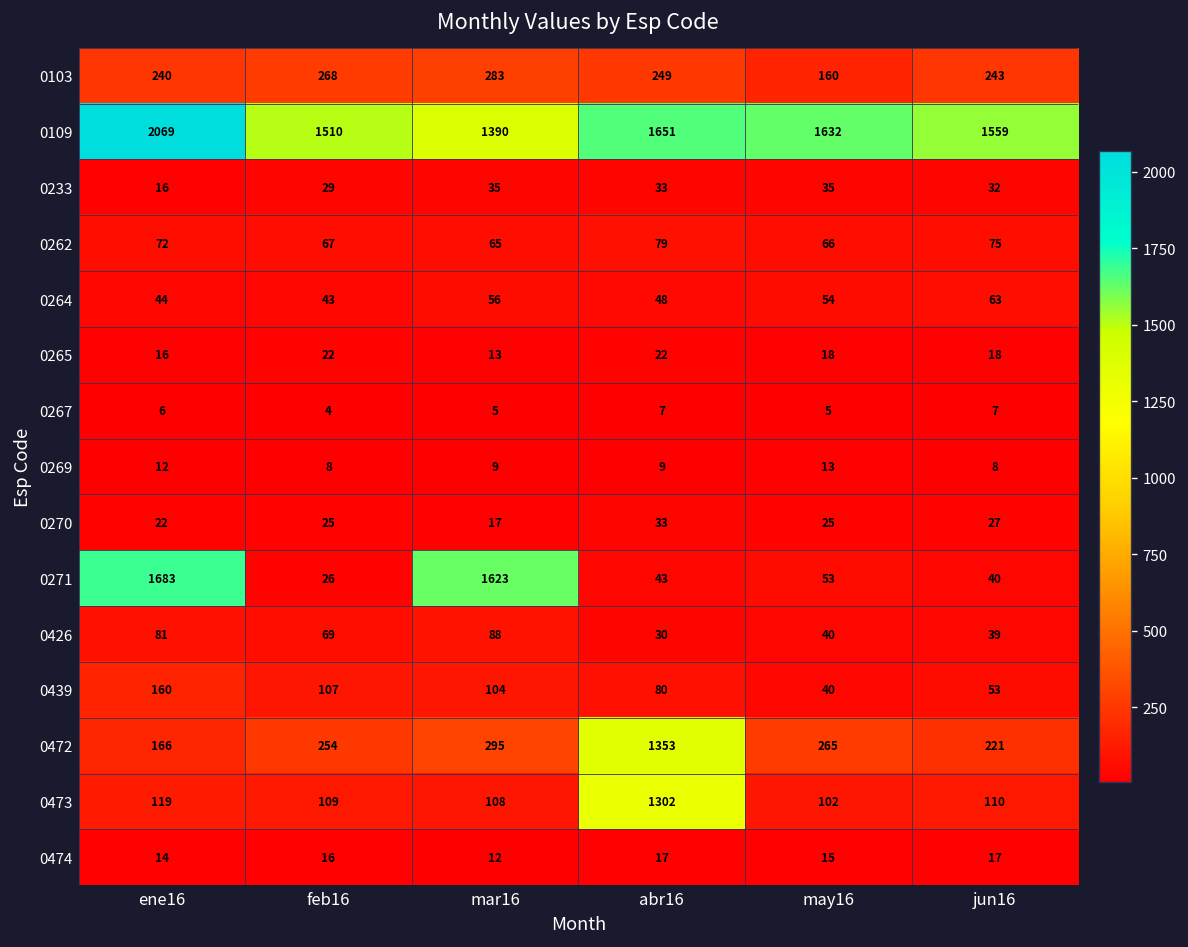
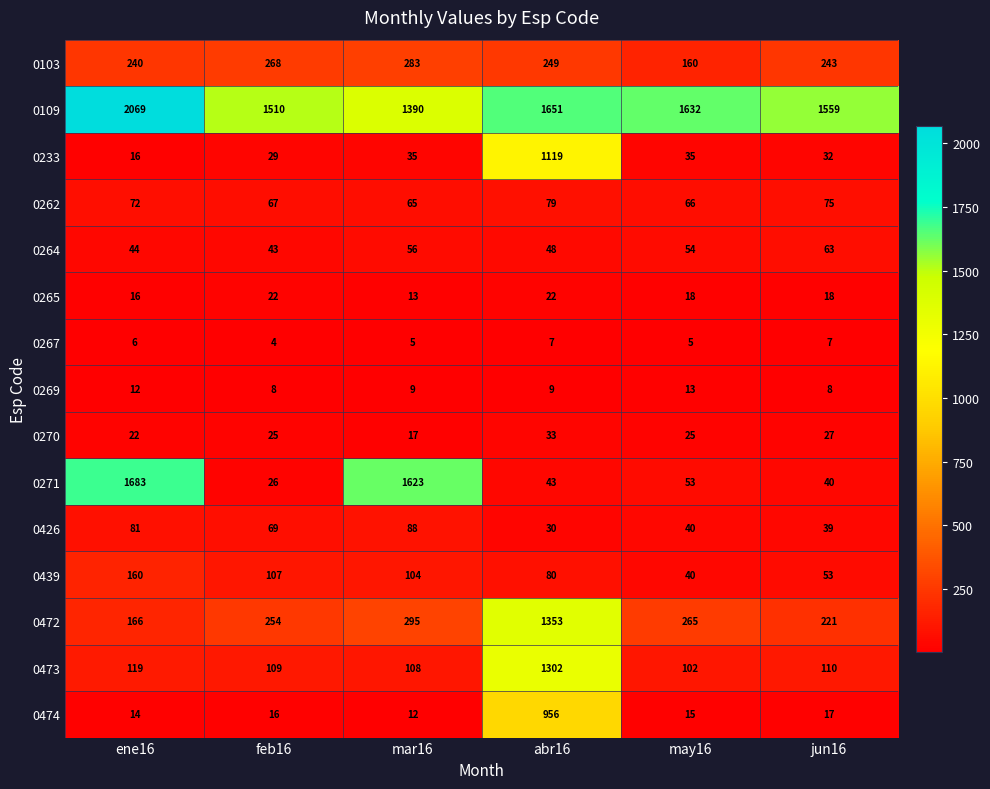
0233, abr16: 33 -> 1119
0474, abr16: 17 -> 956
